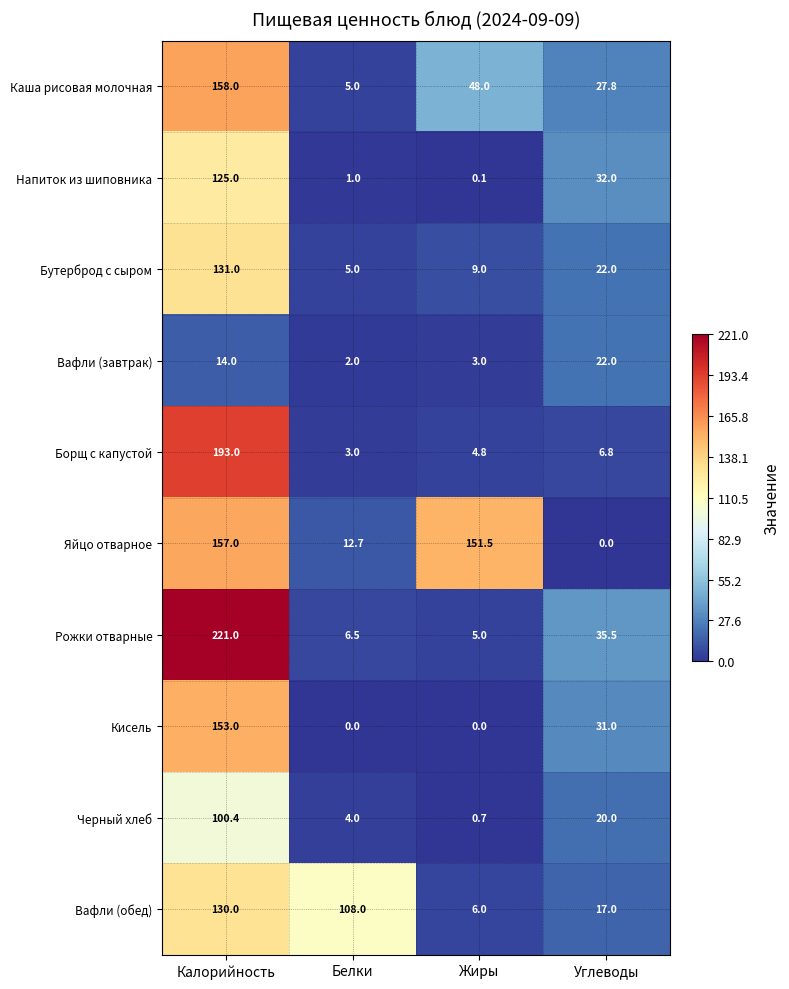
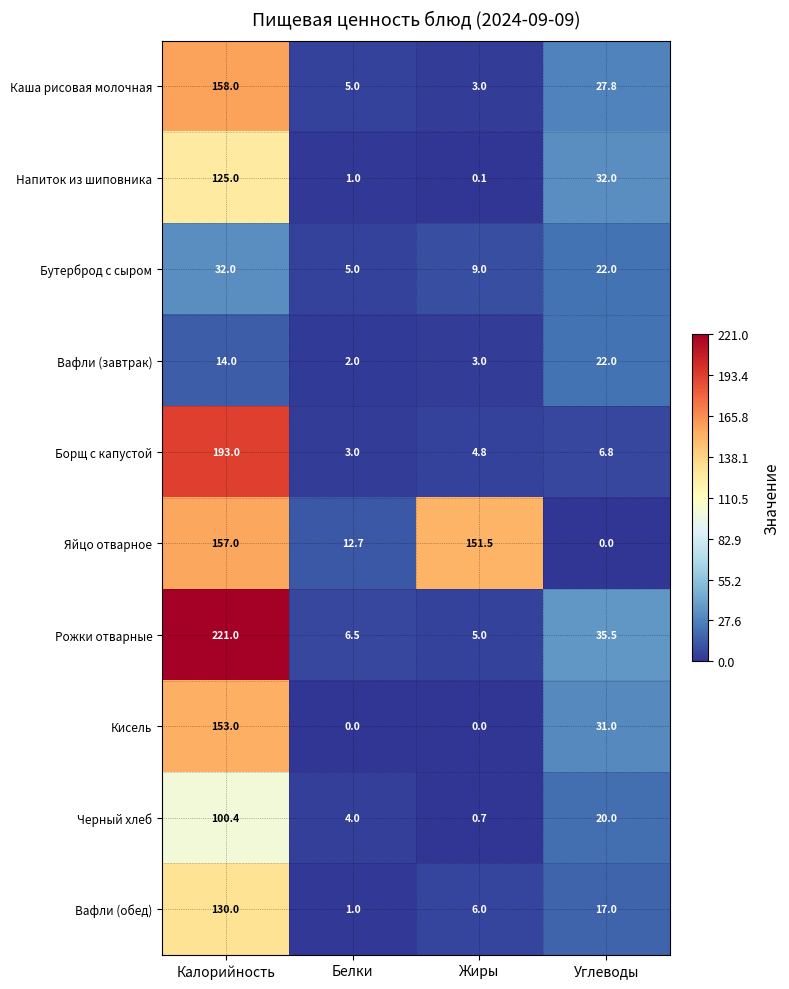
Каша рисовая молочная, Жиры: 48.0 -> 3.0
Бутерброд с сыром, Калорийность: 131.0 -> 32.0
Вафли (обед), Белки: 108.0 -> 1.0
